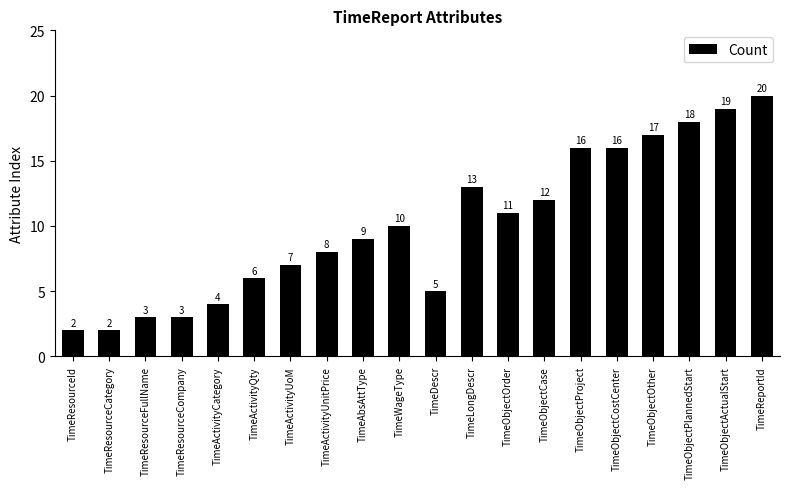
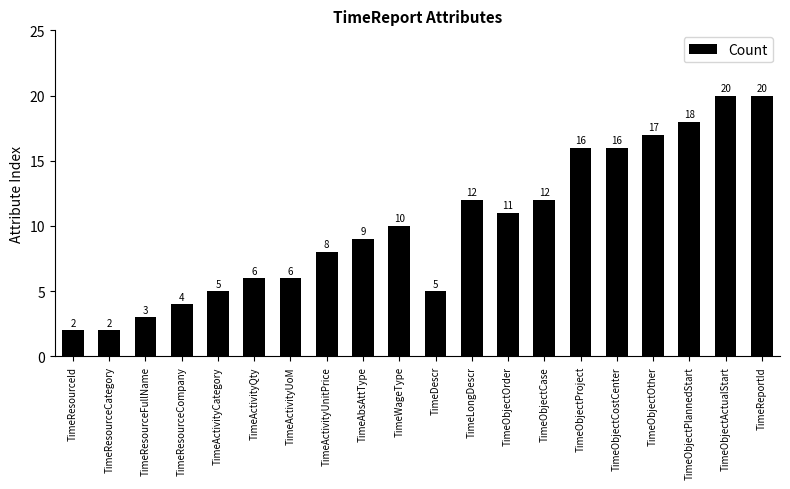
TimeResourceCompany: 3 -> 4
TimeActivityCategory: 4 -> 5
TimeActivityUoM: 7 -> 6
TimeLongDescr: 13 -> 12
TimeObjectActualStart: 19 -> 20
